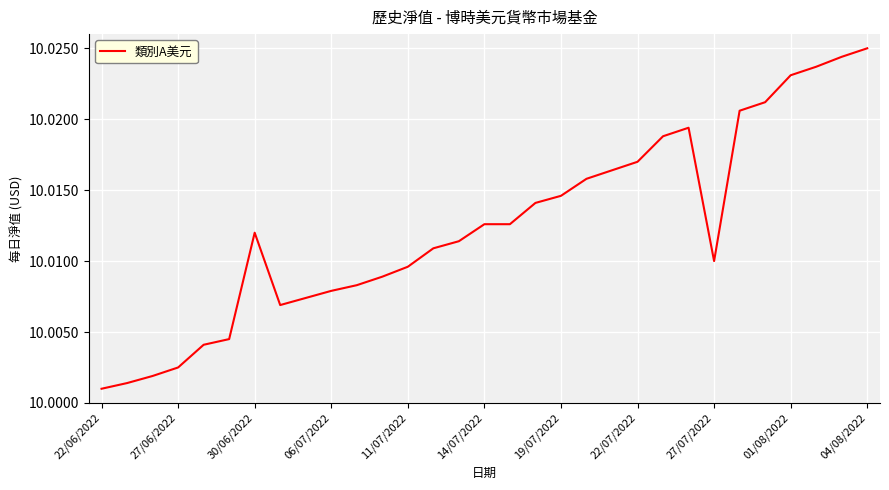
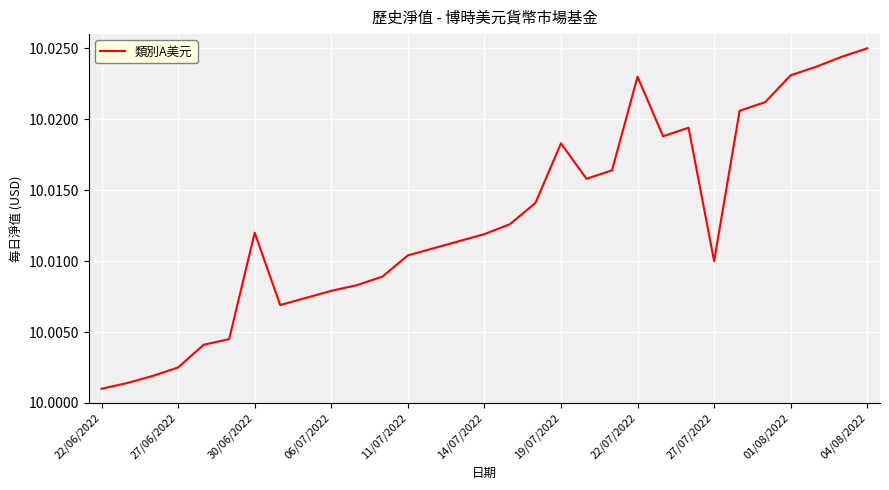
11/07/2022: 10.0096 -> 10.0104
14/07/2022: 10.0126 -> 10.0119
19/07/2022: 10.0146 -> 10.0183
22/07/2022: 10.017 -> 10.023
